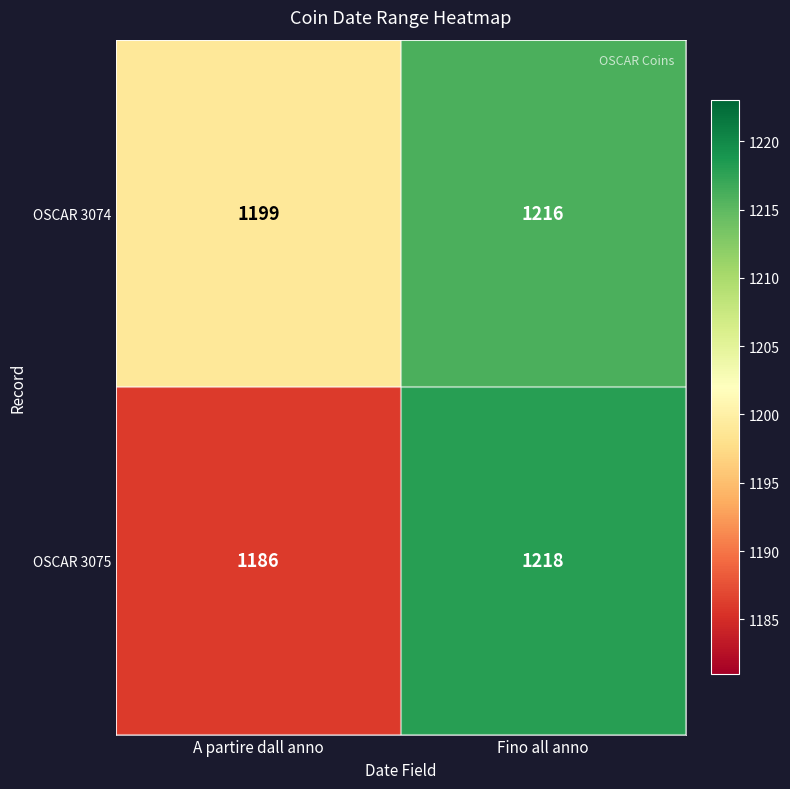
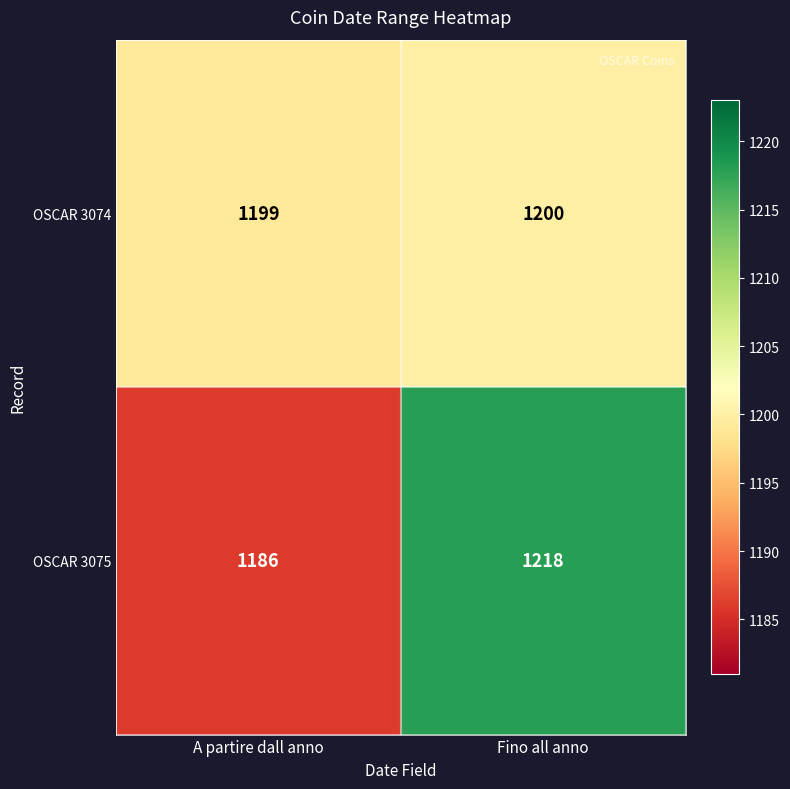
OSCAR 3074, Fino all anno: 1216 -> 1200
